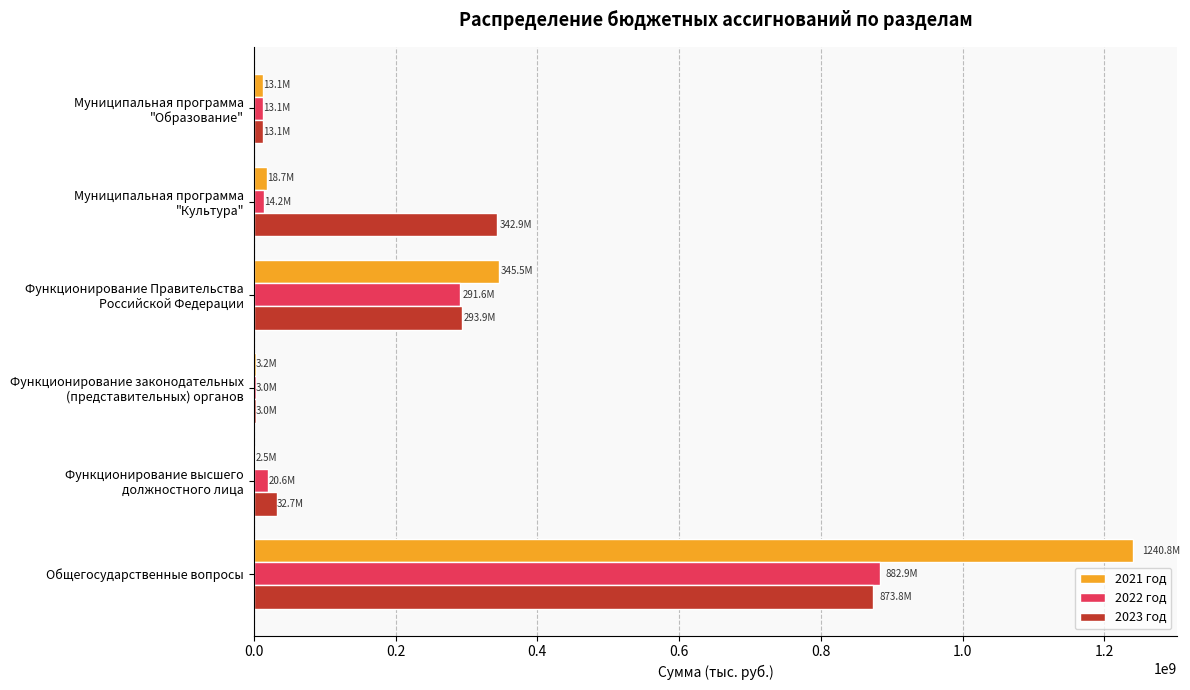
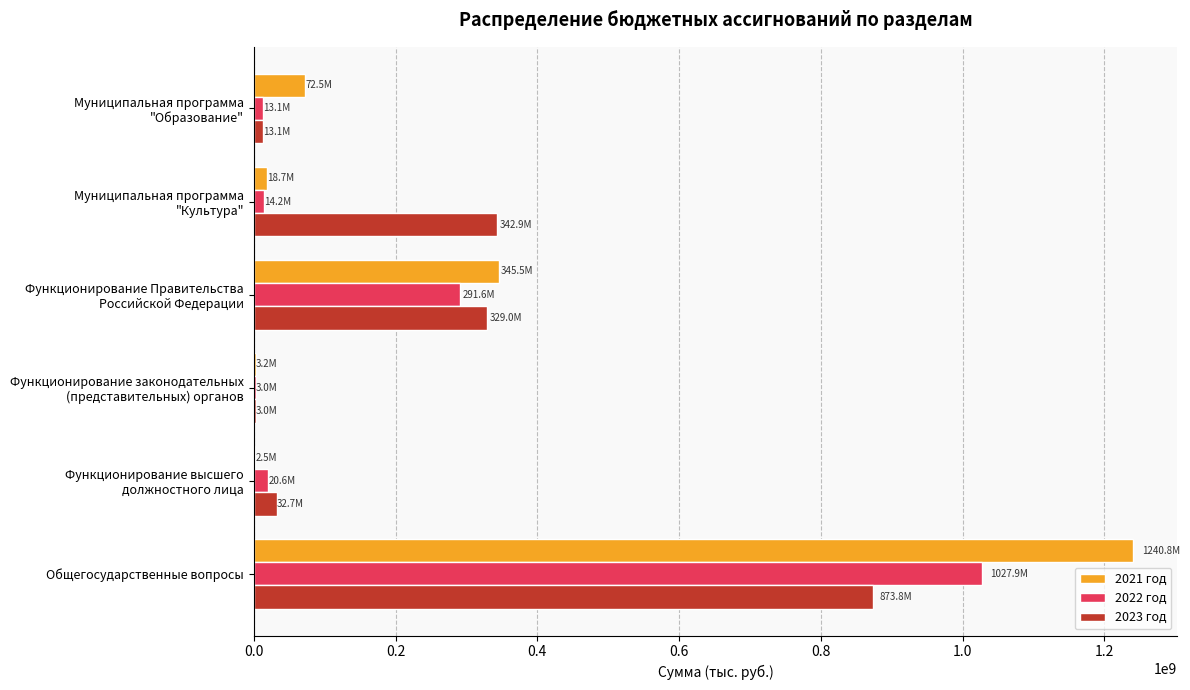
2021 год, Муниципальная программа "Образование": 13.1M -> 72.5M
2023 год, Функционирование Правительства Российской Федерации: 293.9M -> 329.0M
2022 год, Общегосударственные вопросы: 882.9M -> 1027.9M
